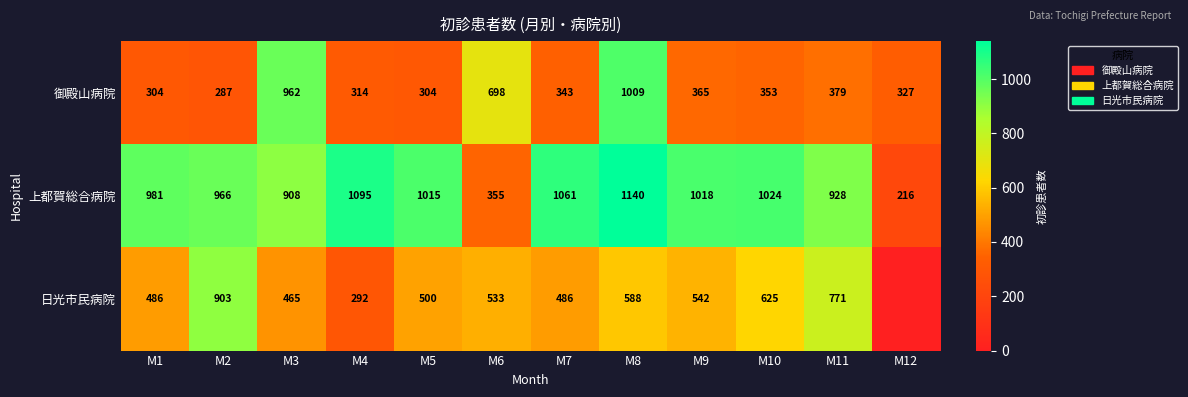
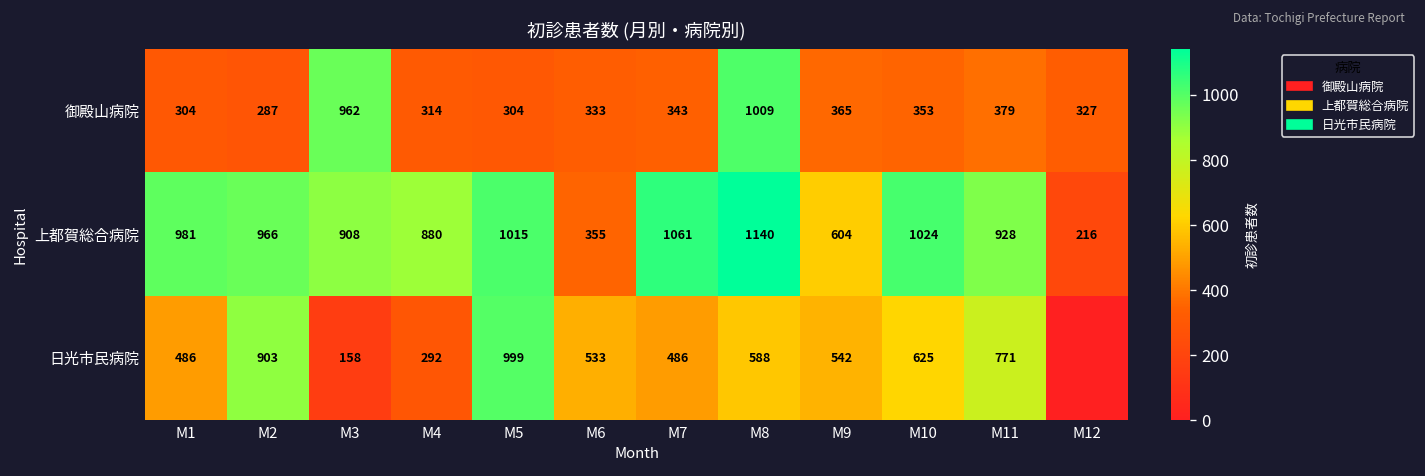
御殿山病院, M6: 698 -> 333
上都賀総合病院, M4: 1095 -> 880
上都賀総合病院, M9: 1018 -> 604
日光市民病院, M3: 465 -> 158
日光市民病院, M5: 500 -> 999
